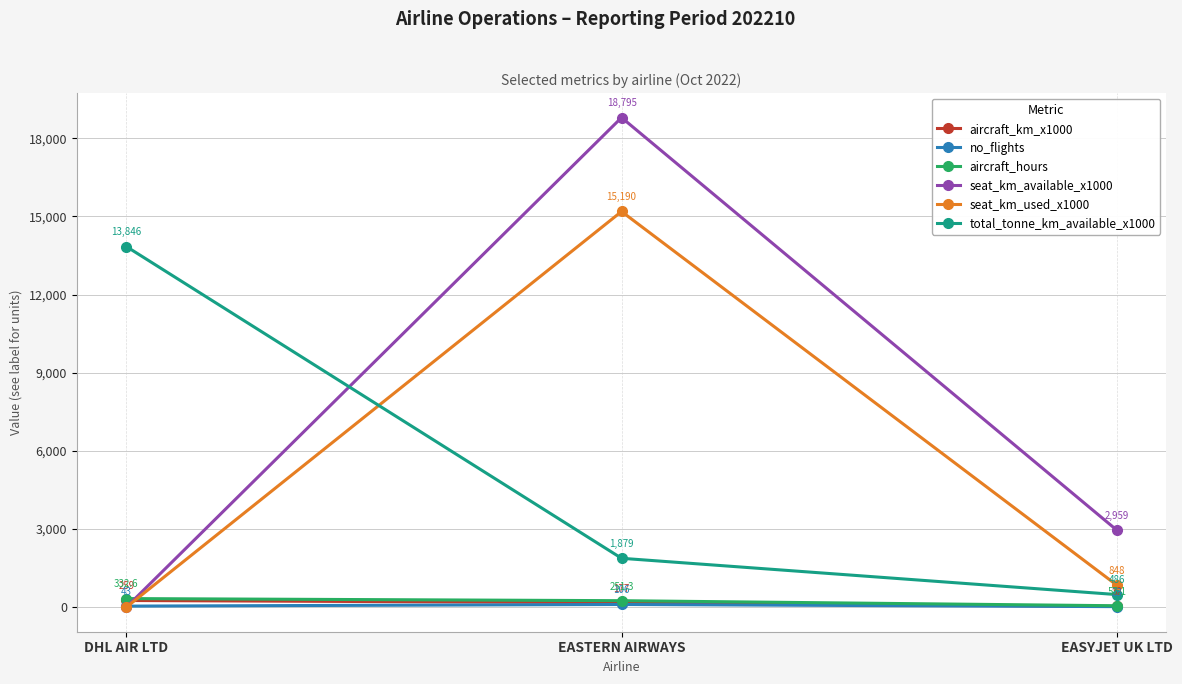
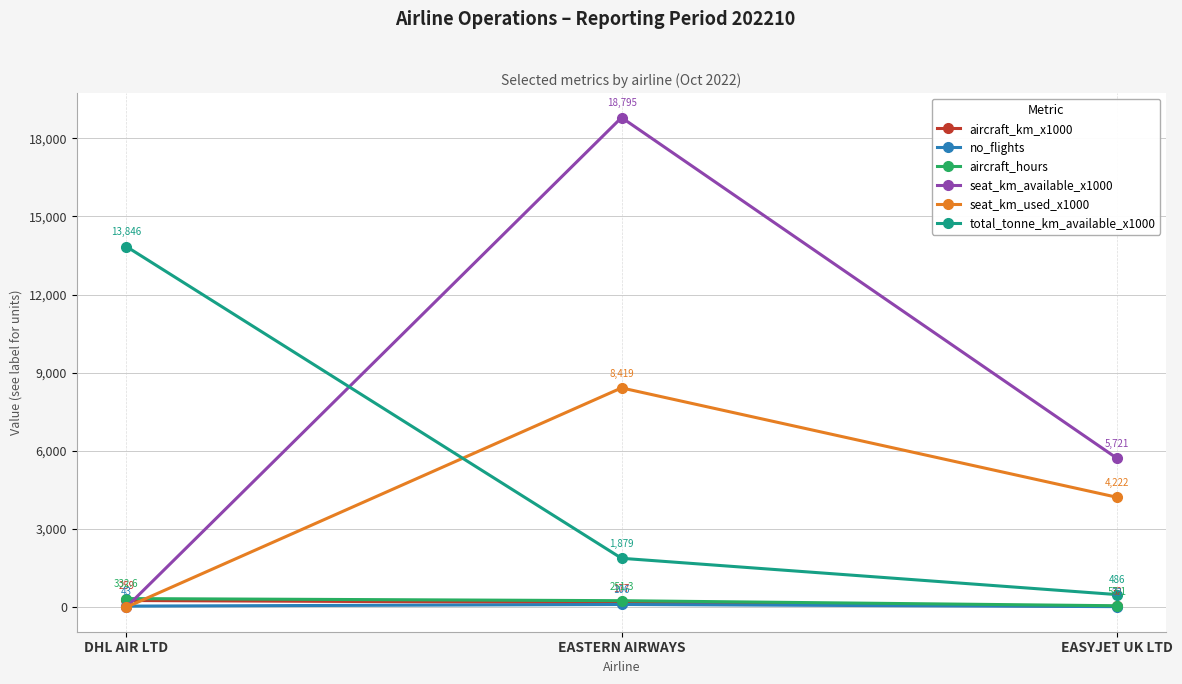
seat_km_used_x1000, EASTERN AIRWAYS: 15,190 -> 8,419
seat_km_available_x1000, EASYJET UK LTD: 2,959 -> 5,721
seat_km_used_x1000, EASYJET UK LTD: 848 -> 4,222
